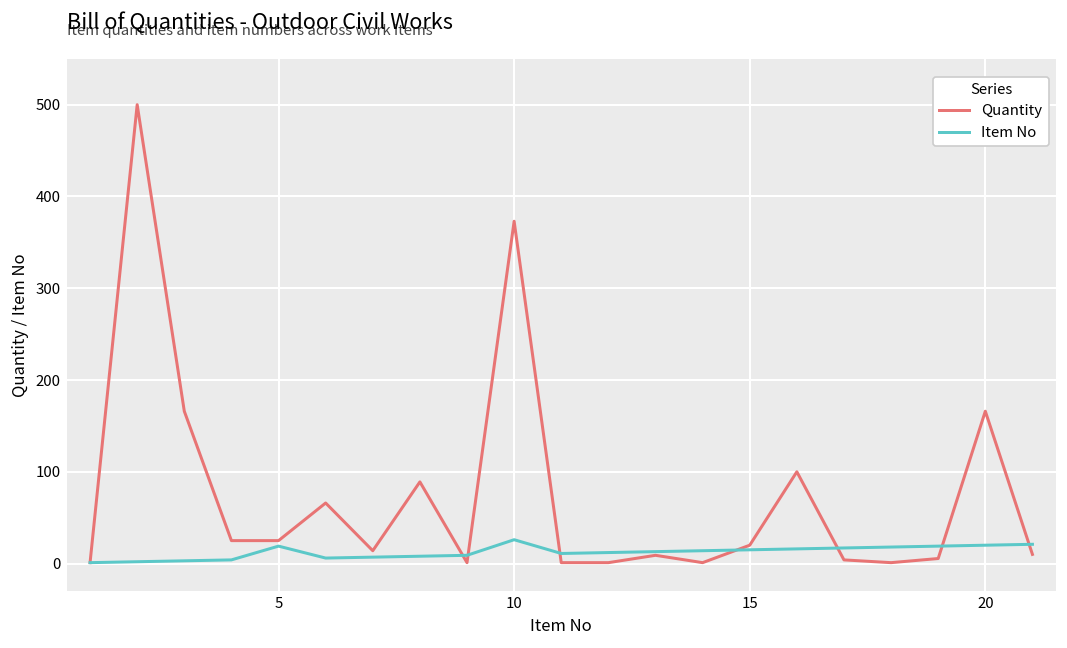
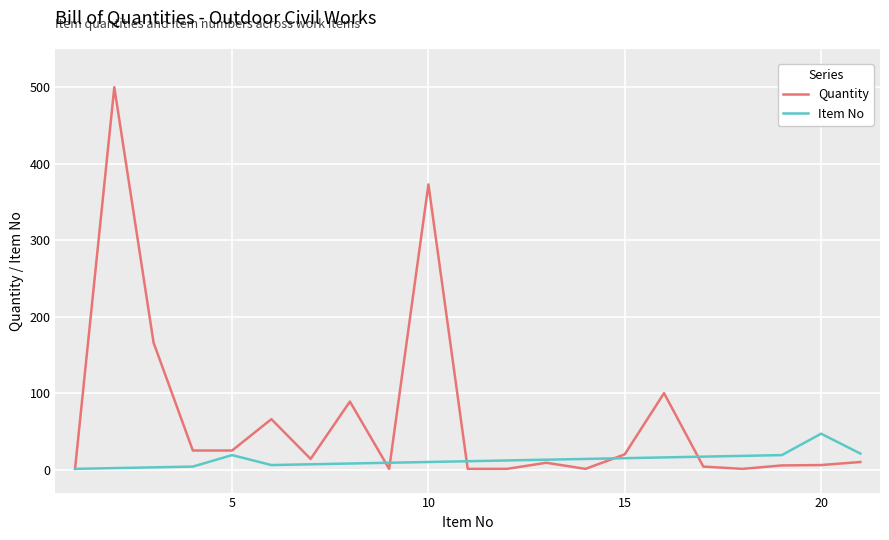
Item No, 10: 30 -> 10
Quantity, 20: 170 -> 10
Item No, 20: 20 -> 50
